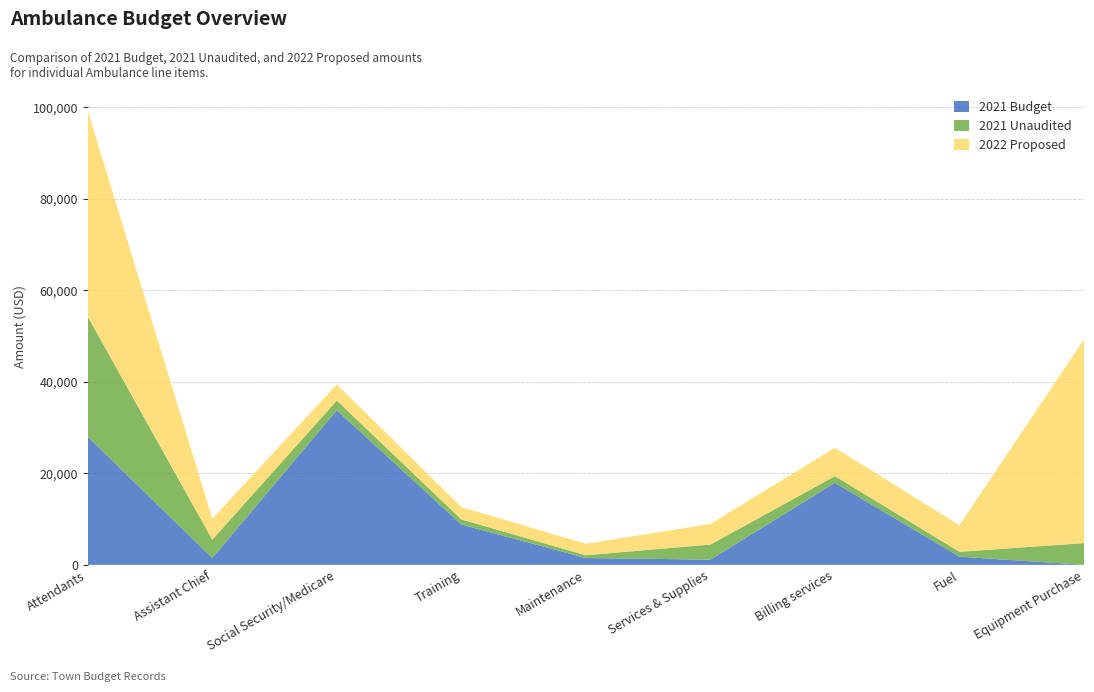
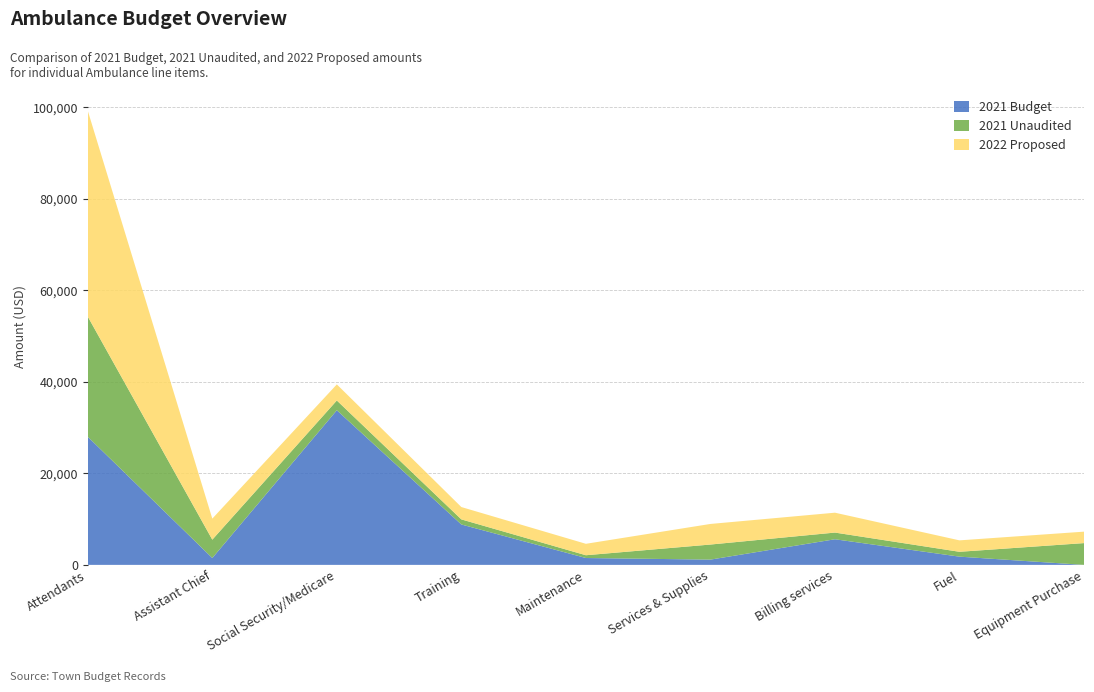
2021 Budget, Billing services: 18,000 -> 6,000
2022 Proposed, Billing services: 6,000 -> 4,000
2022 Proposed, Fuel: 6,000 -> 3,000
2022 Proposed, Equipment Purchase: 45,000 -> 3,000
